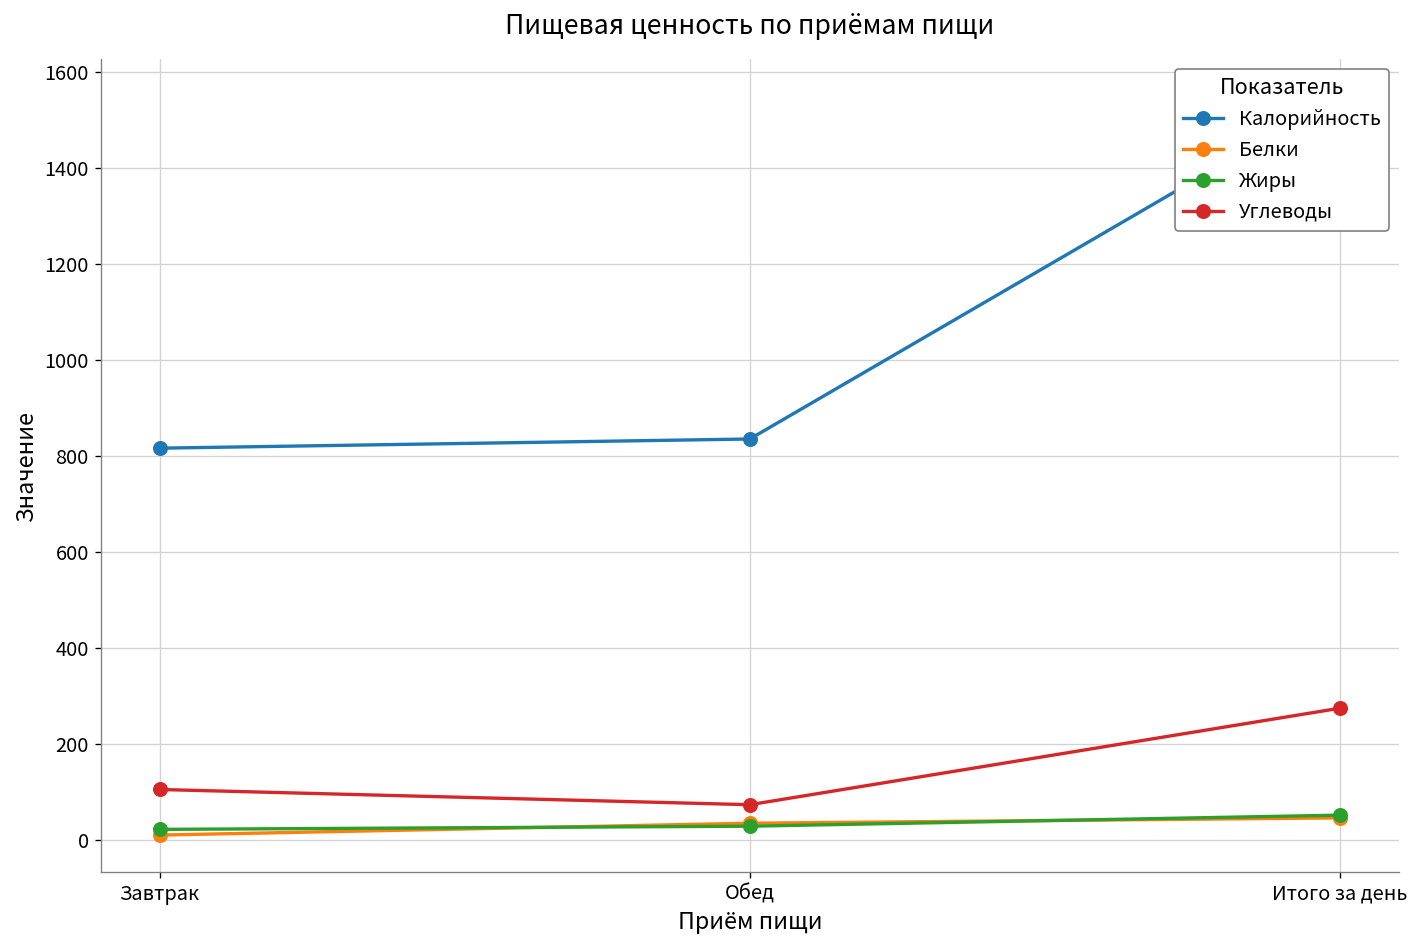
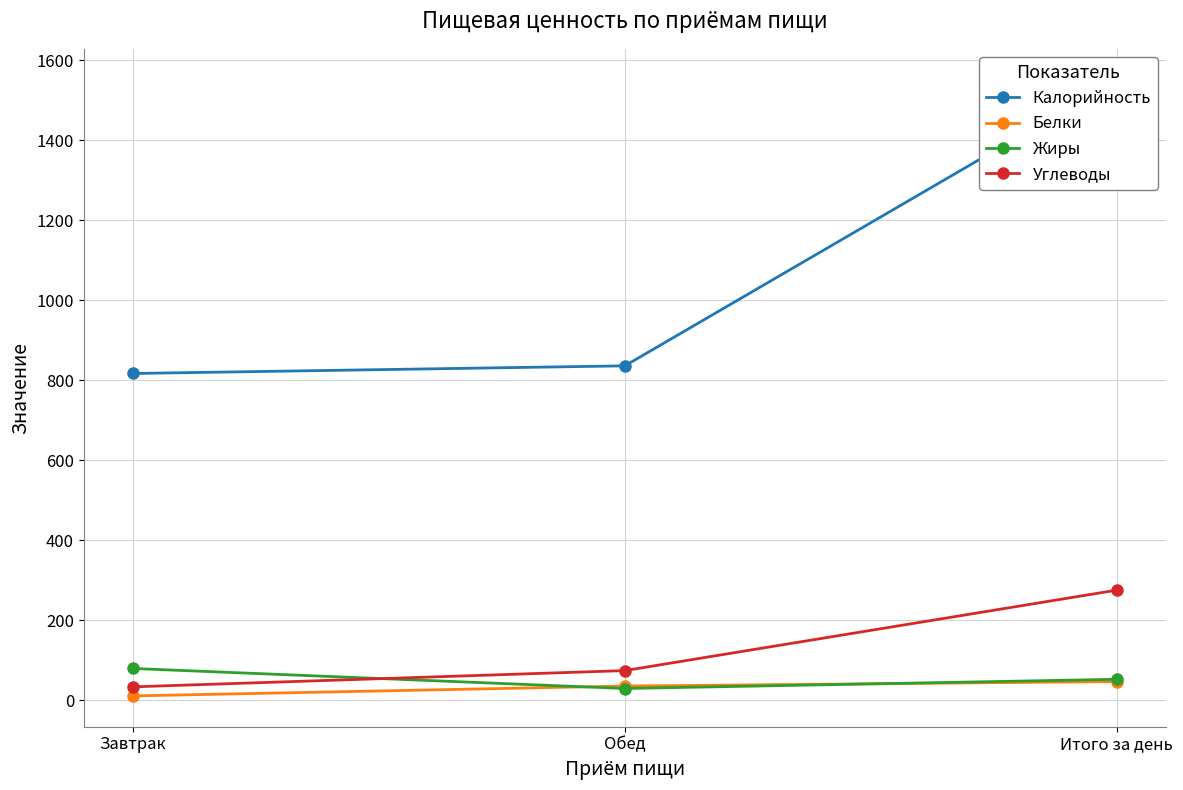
Жиры, Завтрак: 20 -> 80
Углеводы, Завтрак: 110 -> 30
